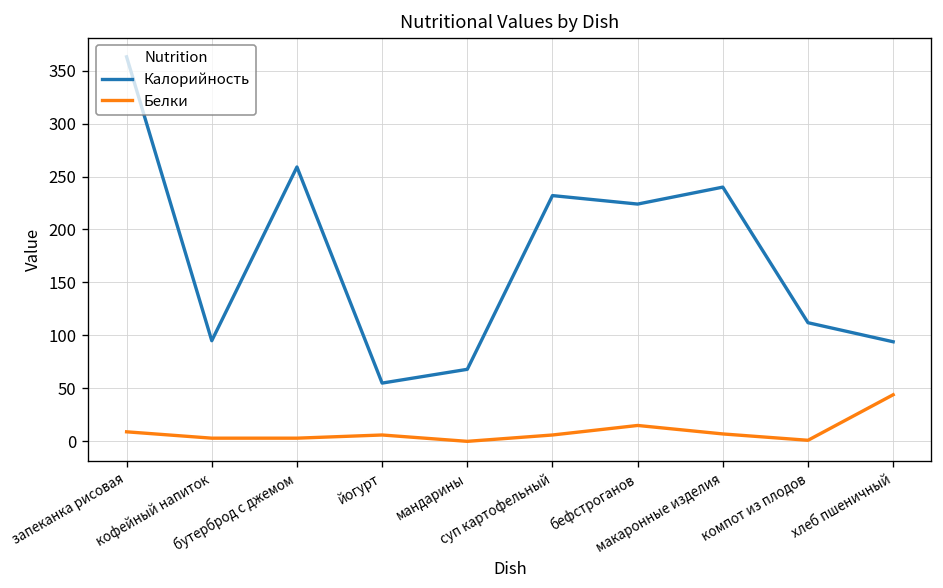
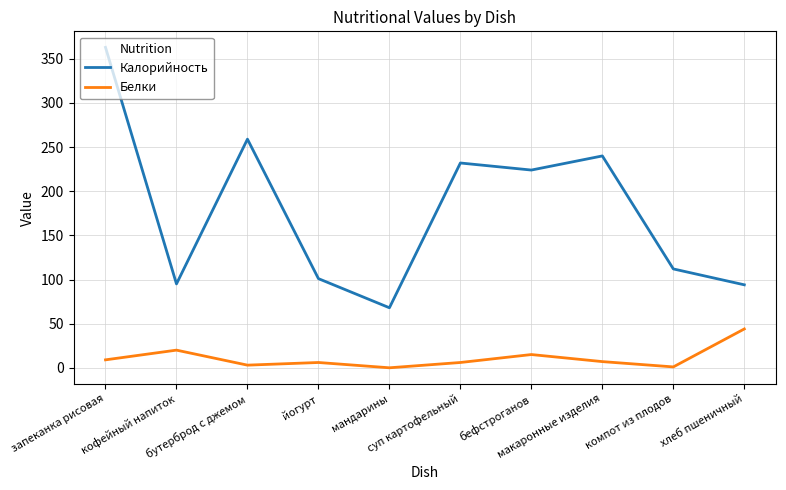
Белки, кофейный напиток: 0 -> 20
Калорийность, йогурт: 60 -> 100
